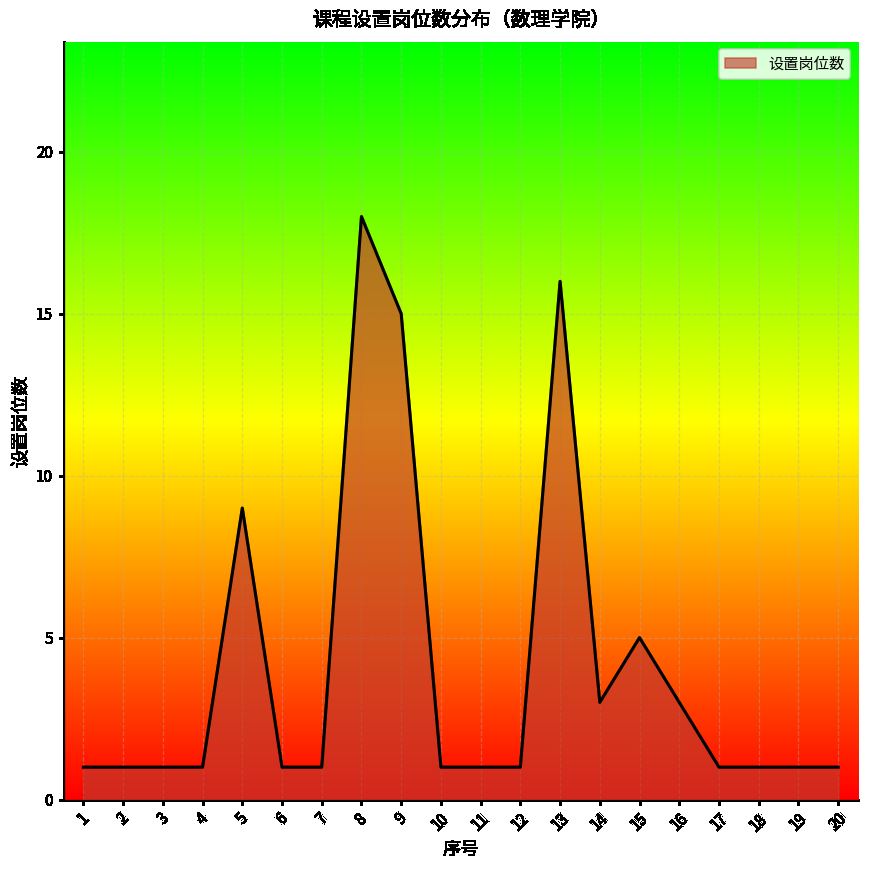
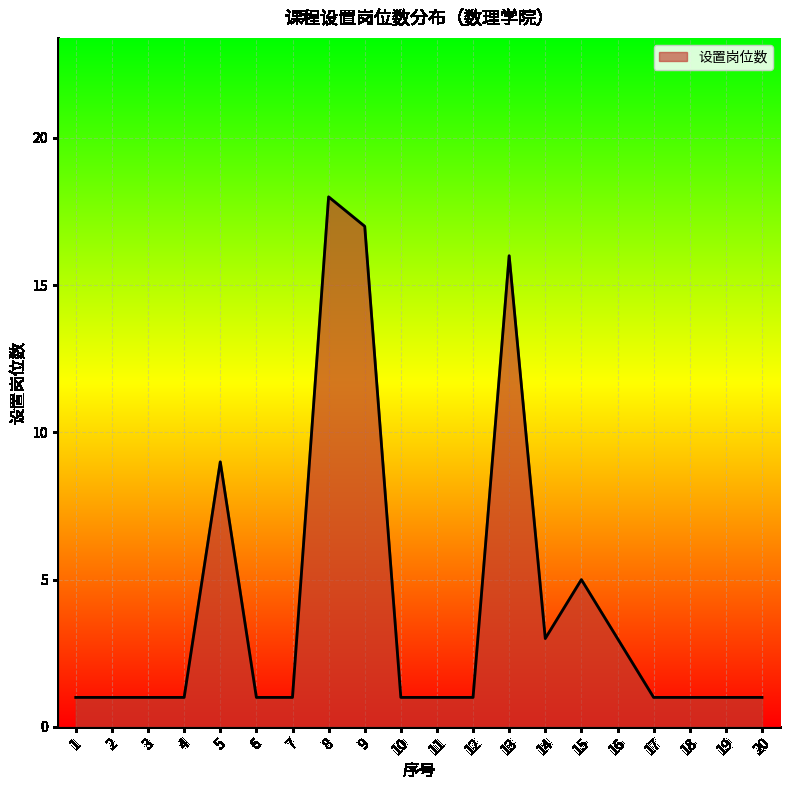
9: 15 -> 17
